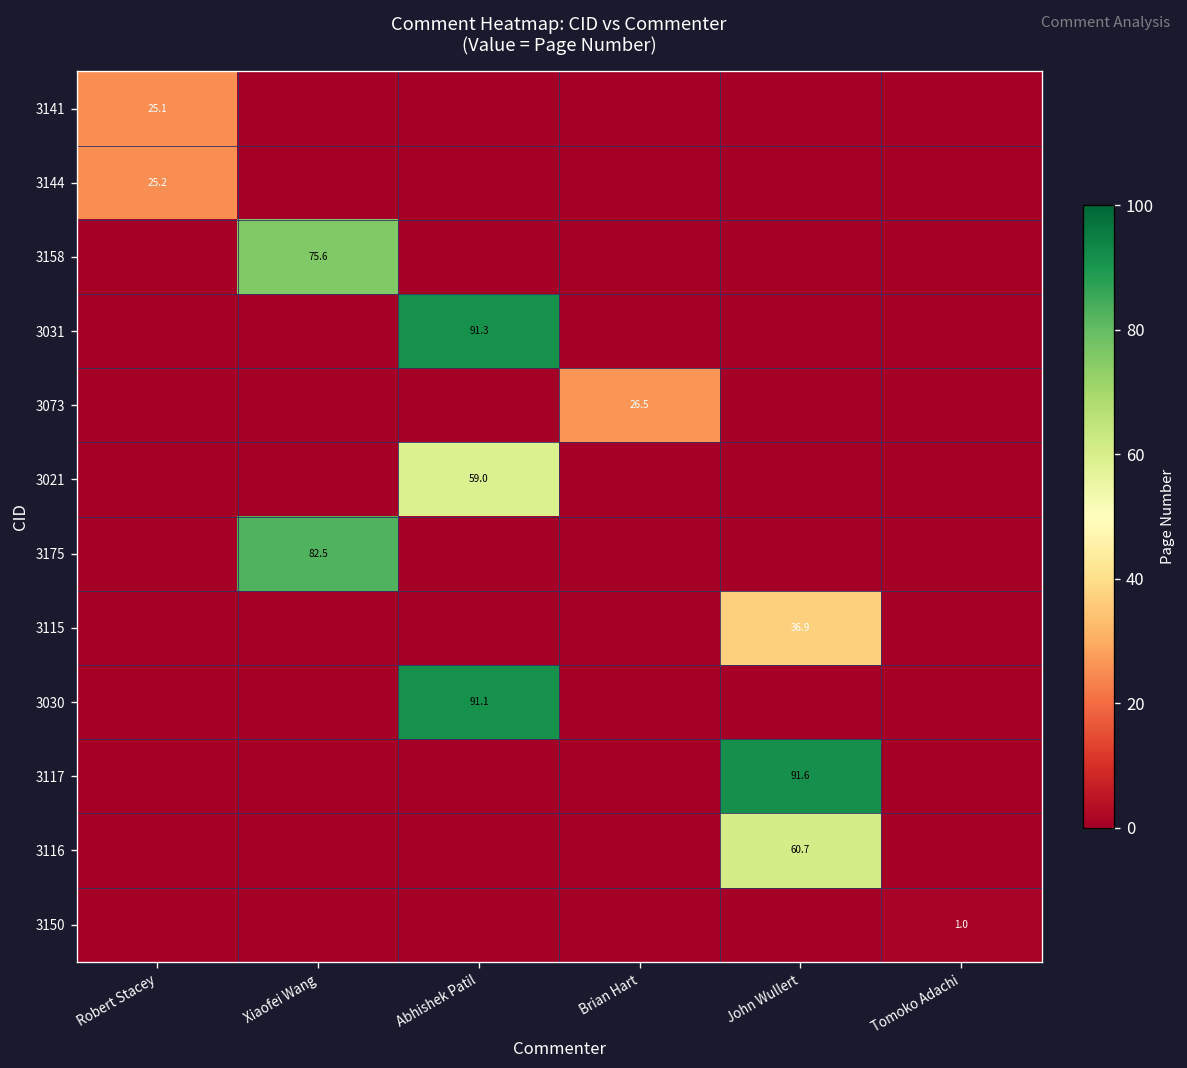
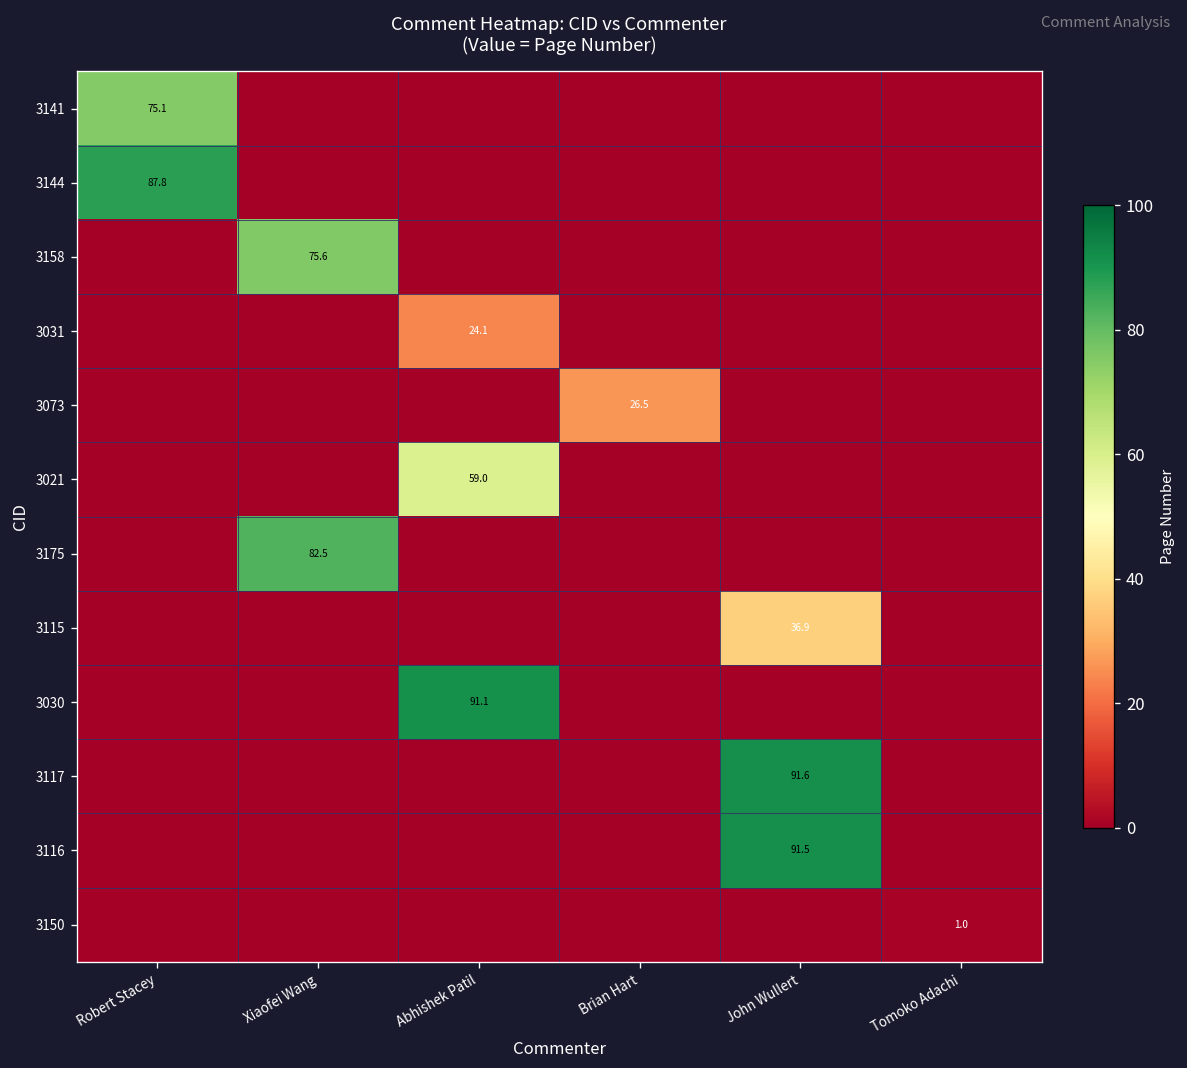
3141, Robert Stacey: 25.1 -> 75.1
3144, Robert Stacey: 25.2 -> 87.8
3031, Abhishek Patil: 91.3 -> 24.1
3116, John Wullert: 60.7 -> 91.5
